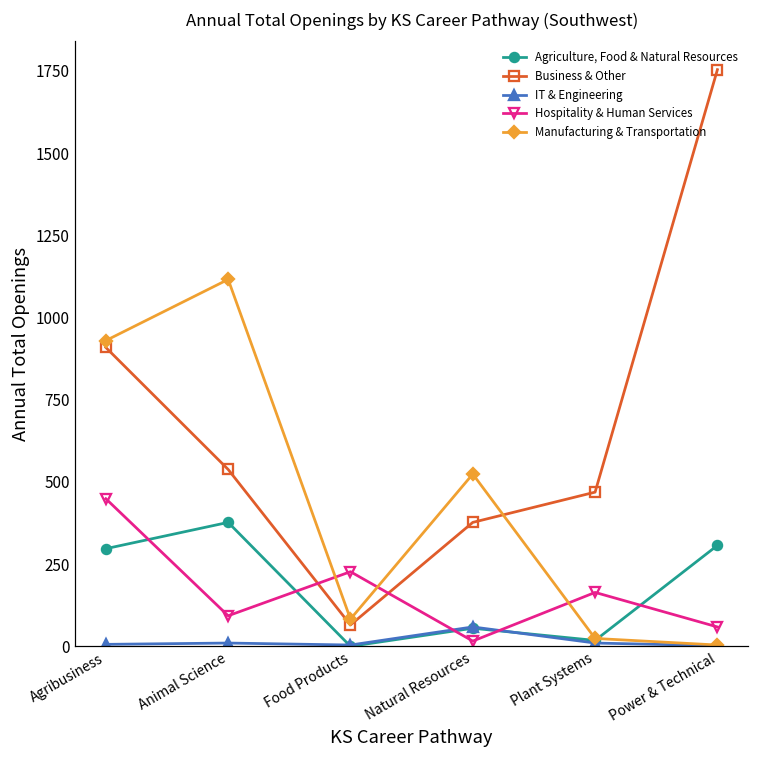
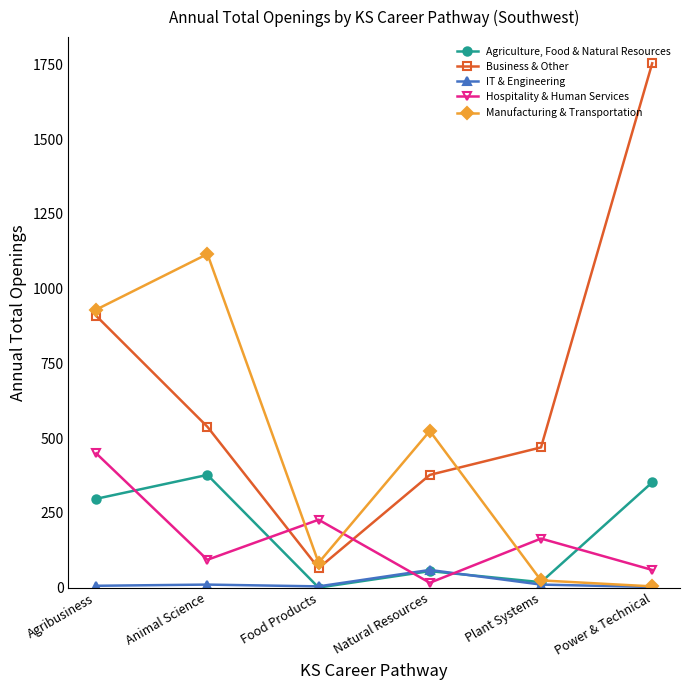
Agriculture, Food & Natural Resources, Power & Technical: 310 -> 350
